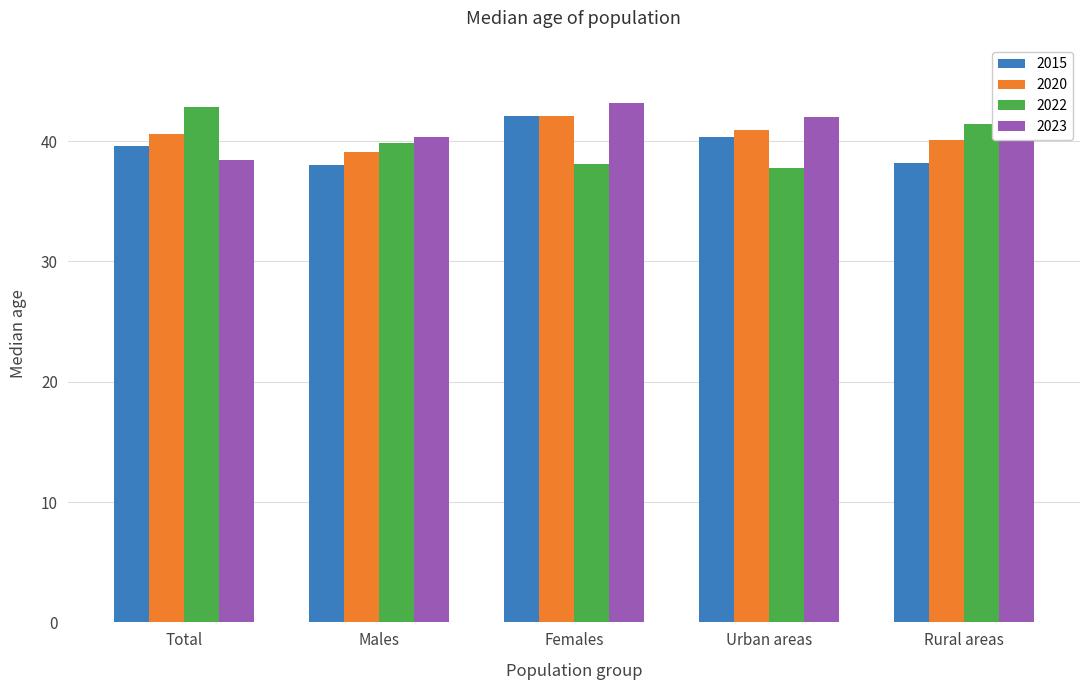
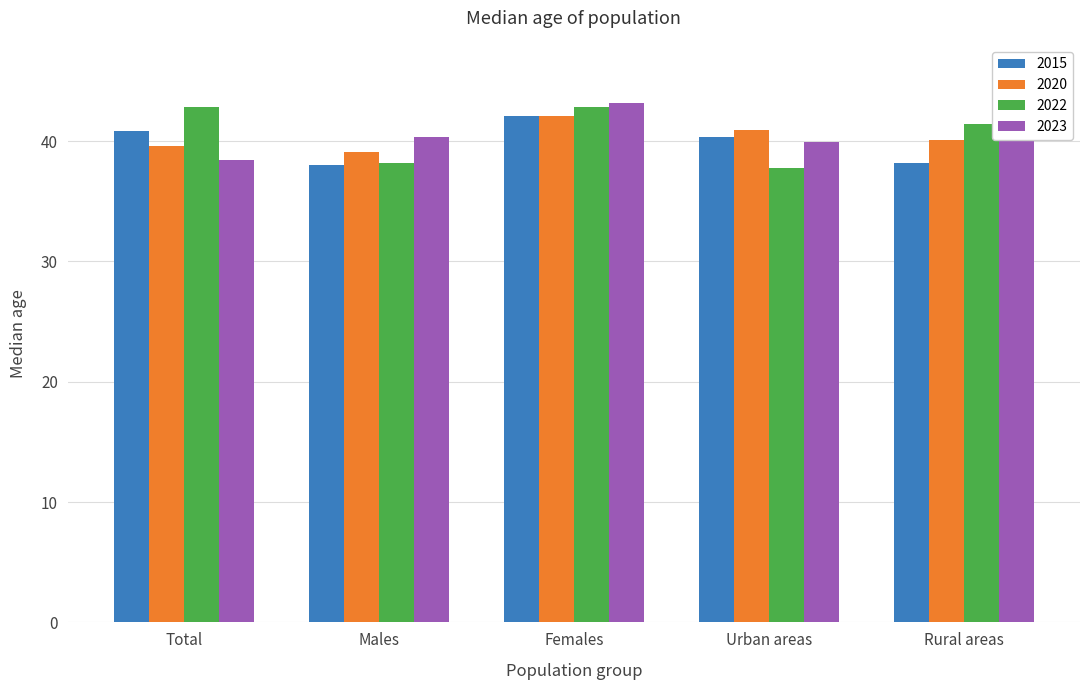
2015, Total: 39.6 -> 40.8
2020, Total: 40.6 -> 39.6
2022, Males: 39.8 -> 38.2
2022, Females: 38.1 -> 42.8
2023, Urban areas: 42.0 -> 39.9
